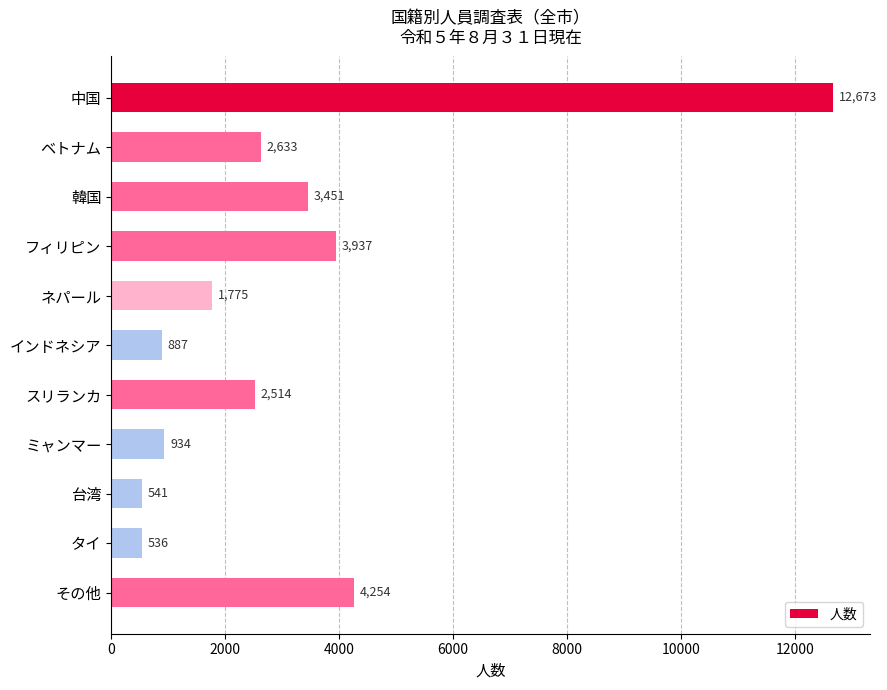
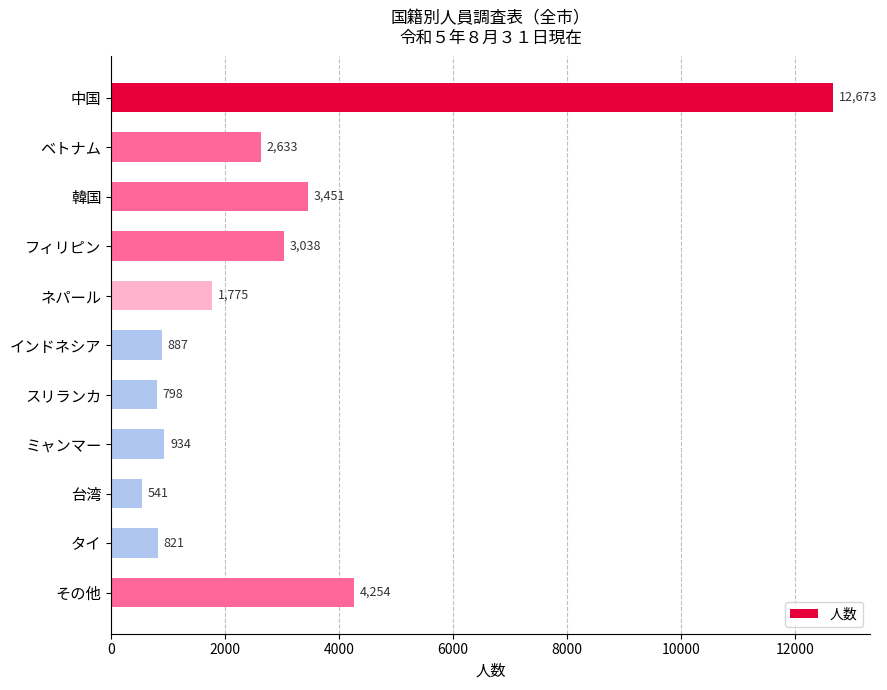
フィリピン: 3,937 -> 3,038
スリランカ: 2,514 -> 798
タイ: 536 -> 821
